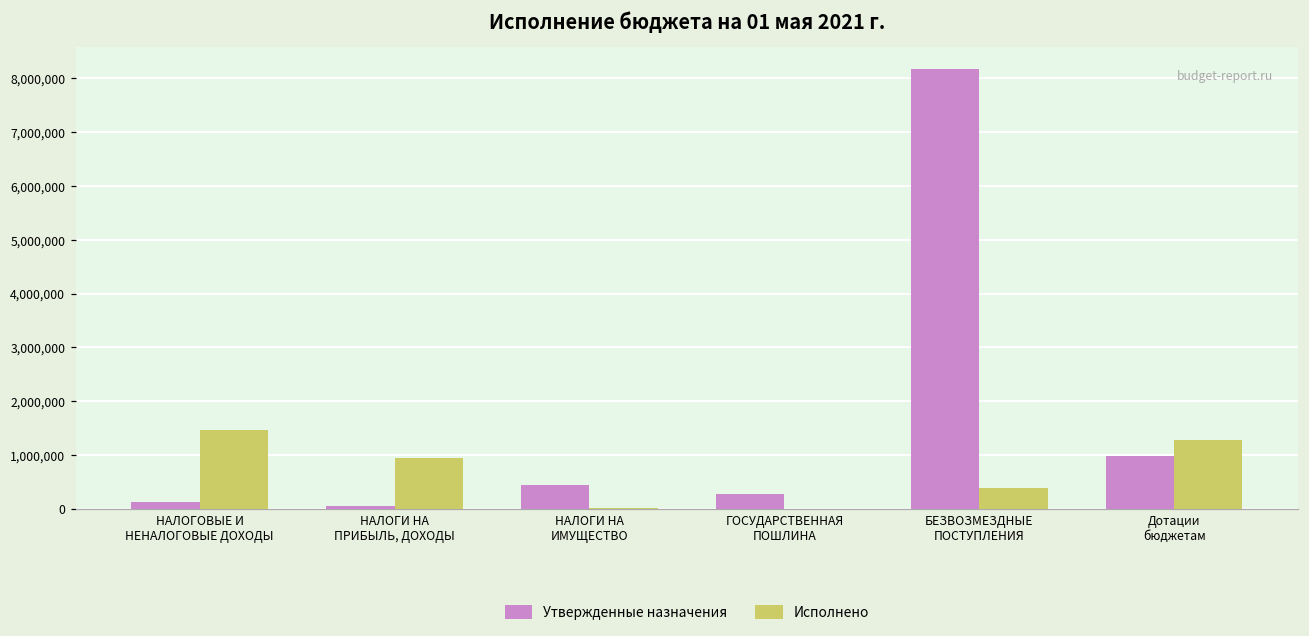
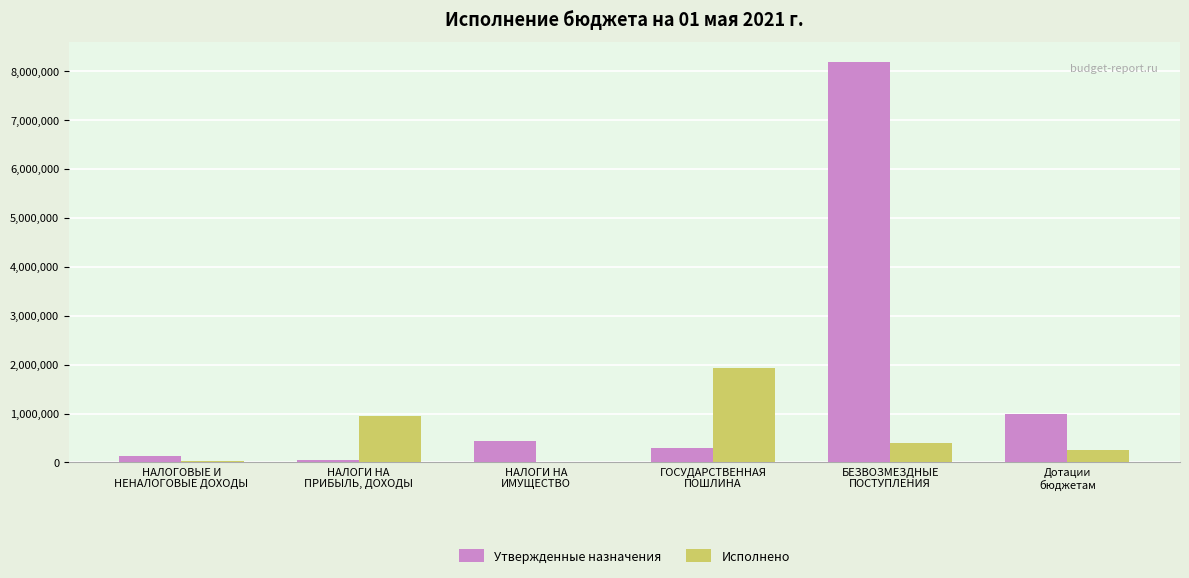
Исполнено, НАЛОГОВЫЕ И НЕНАЛОГОВЫЕ ДОХОДЫ: 1,500,000 -> 0
Исполнено, ГОСУДАРСТВЕННАЯ ПОШЛИНА: 0 -> 1,900,000
Исполнено, Дотации бюджетам: 1,300,000 -> 200,000
